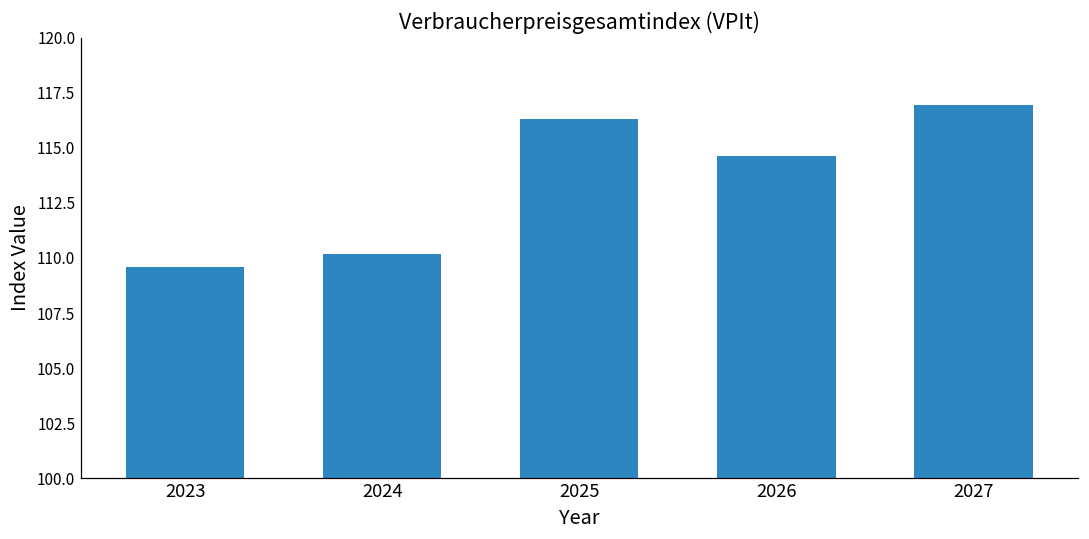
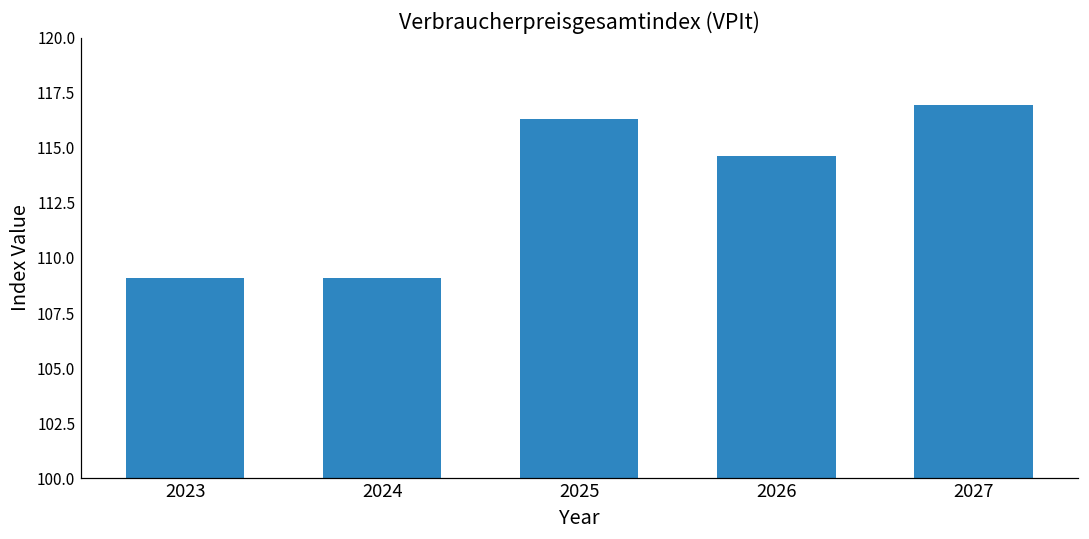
2023: 109.6 -> 109.1
2024: 110.2 -> 109.1
